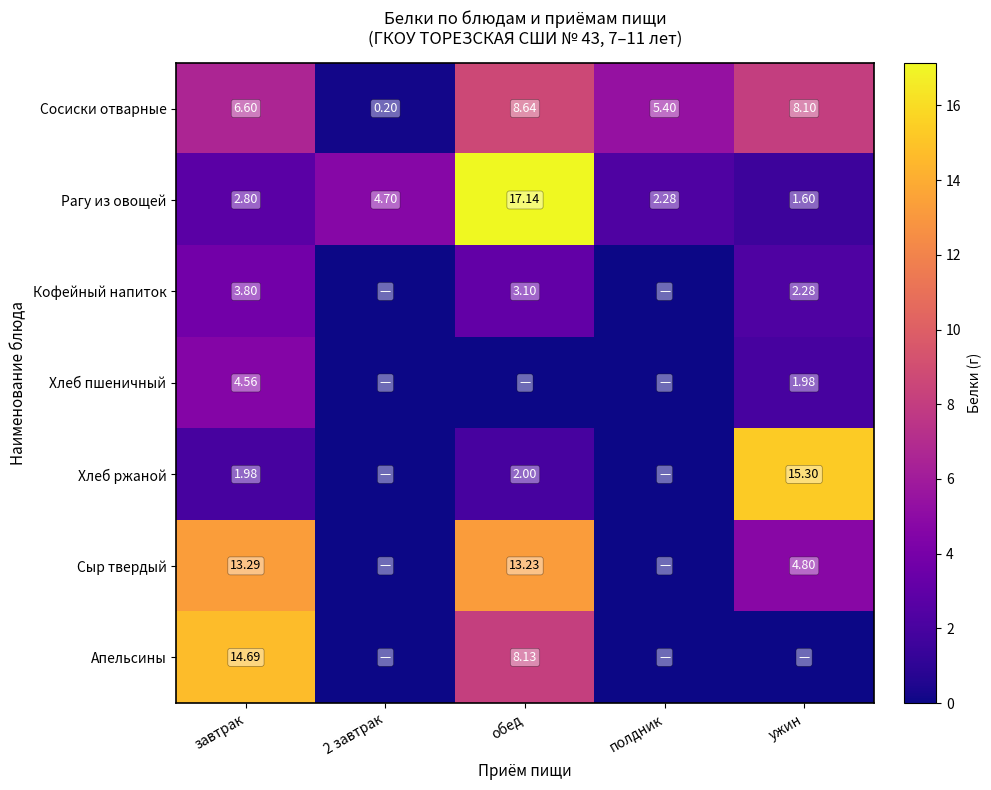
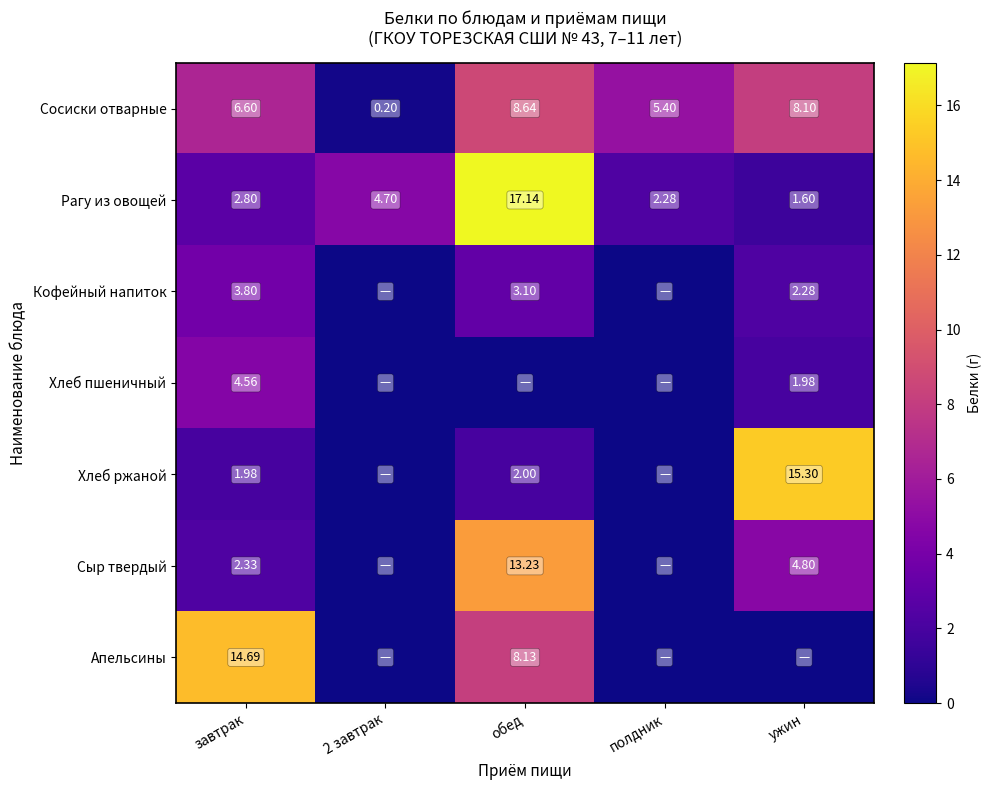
Сыр твердый, завтрак: 13.29 -> 2.33
